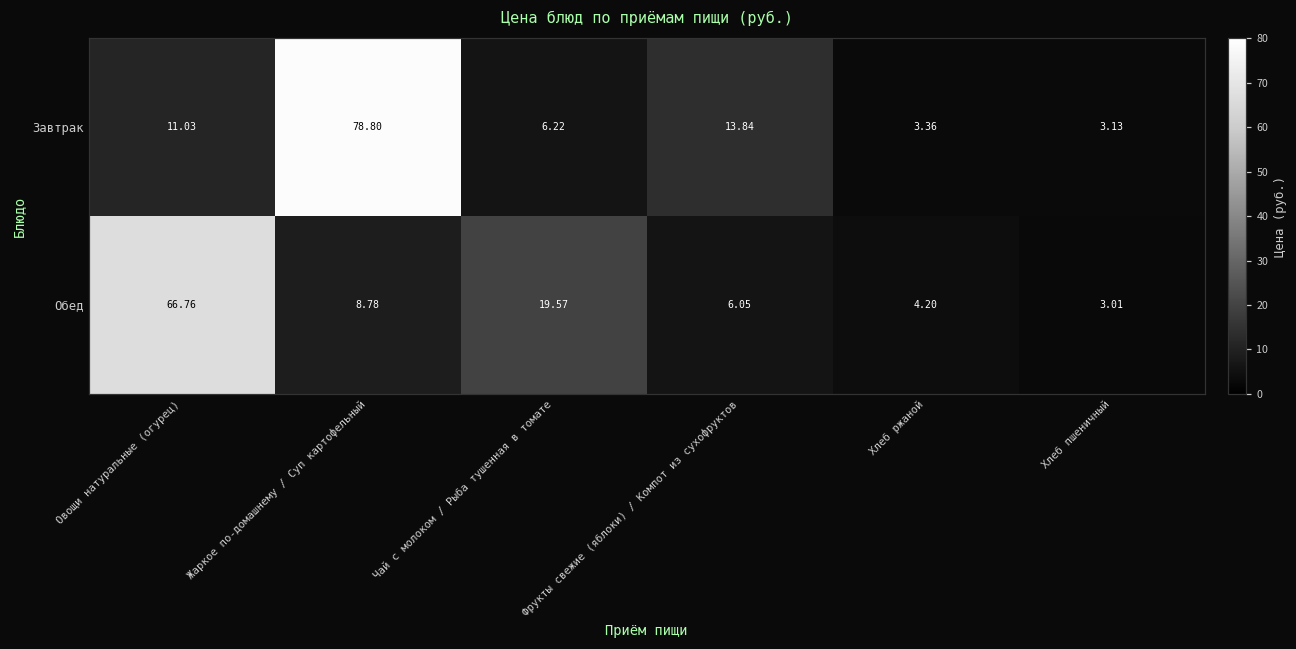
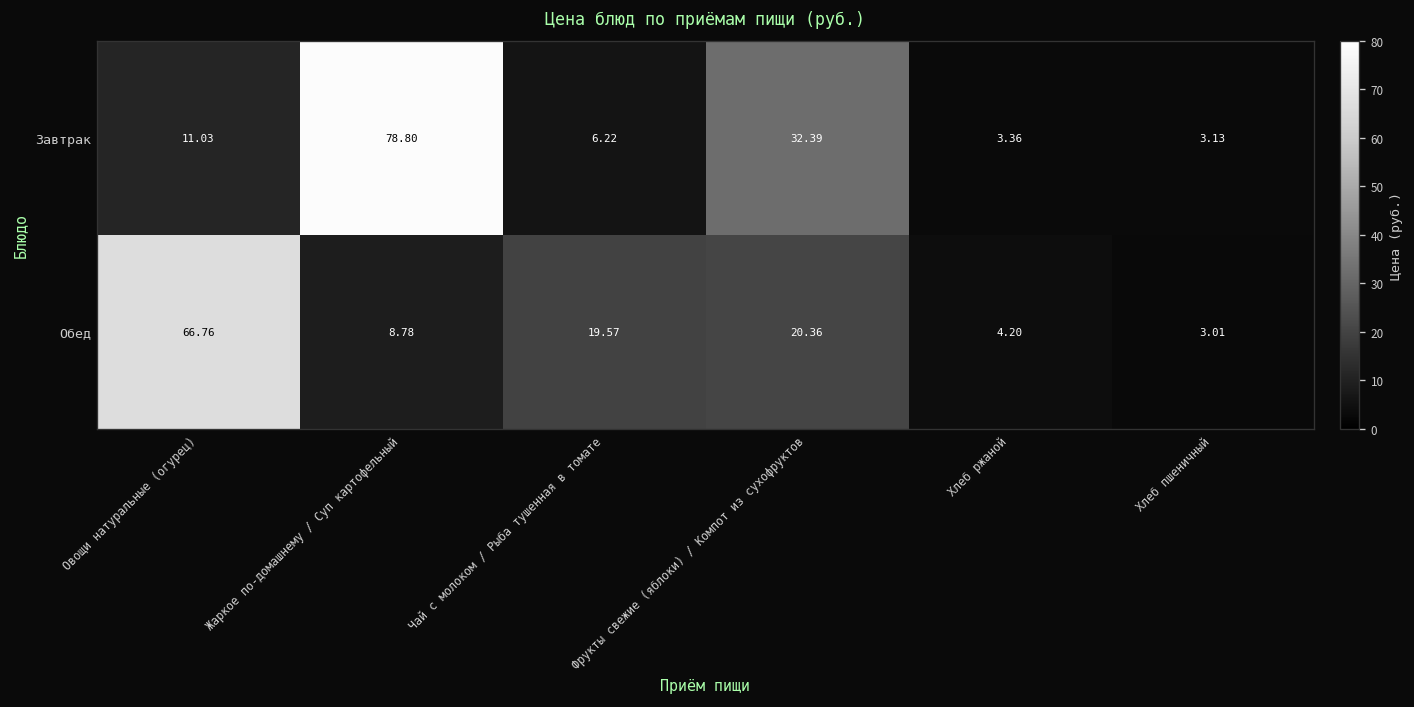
Завтрак, Фрукты свежие (яблоки) / Компот из сухофруктов: 13.84 -> 32.39
Обед, Фрукты свежие (яблоки) / Компот из сухофруктов: 6.05 -> 20.36
